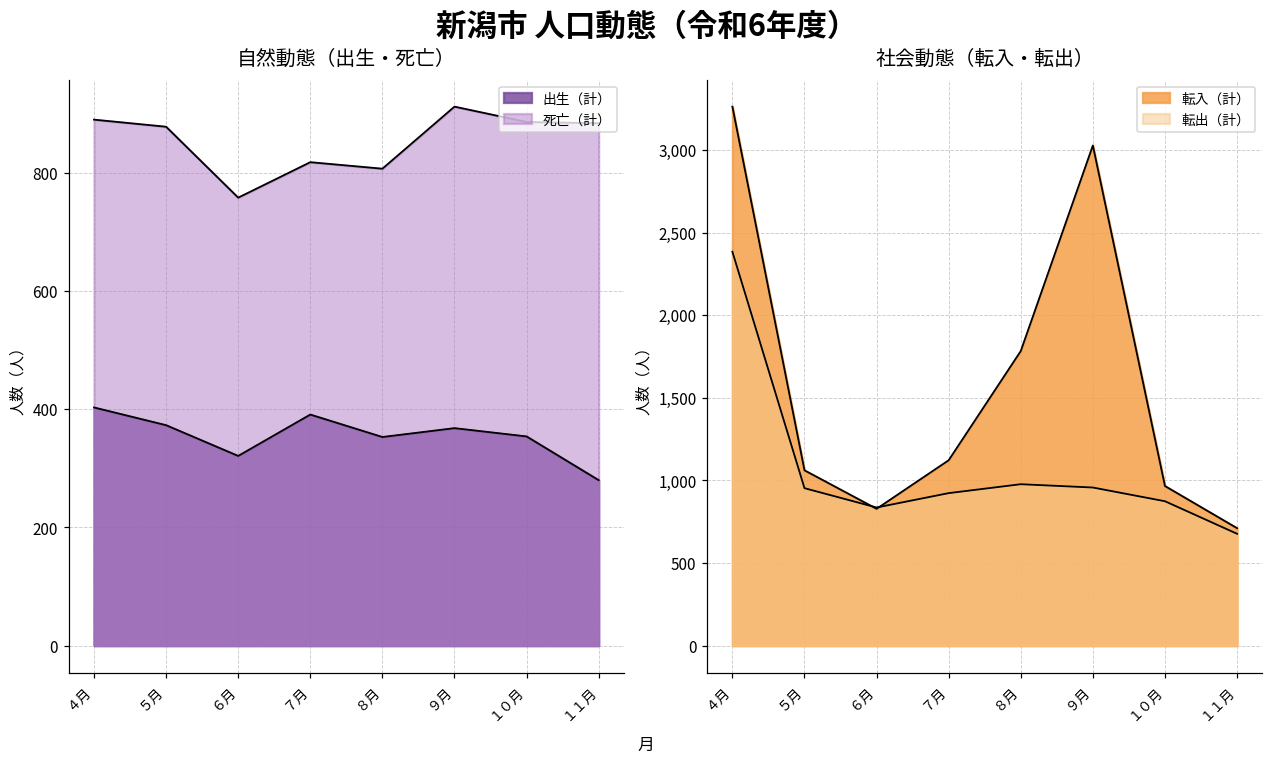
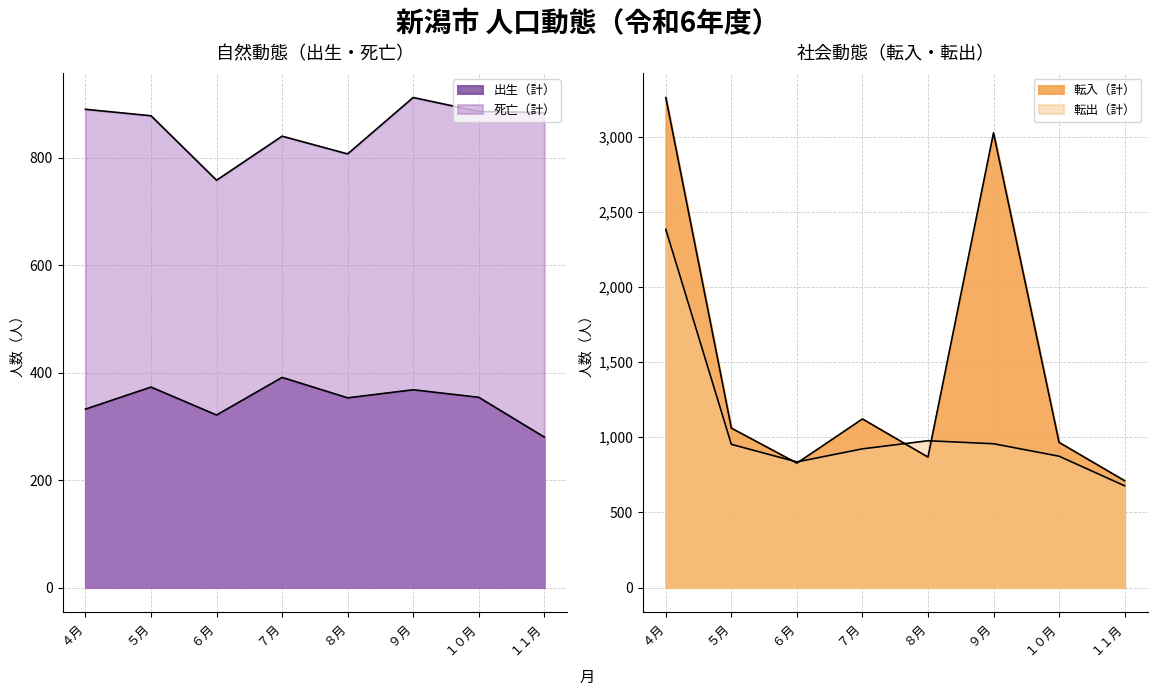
自然動態（出生・死亡）, 出生（計）, ４月: 400 -> 330
自然動態（出生・死亡）, 死亡（計）, ７月: 820 -> 840
社会動態（転入・転出）, 転入（計）, ８月: 1,780 -> 870
